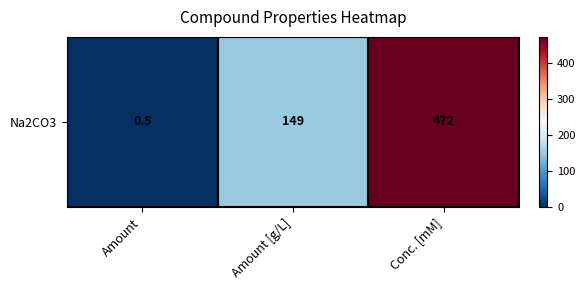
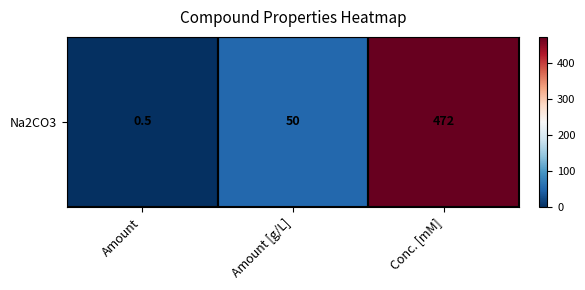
Na2CO3, Amount [g/L]: 149 -> 50
